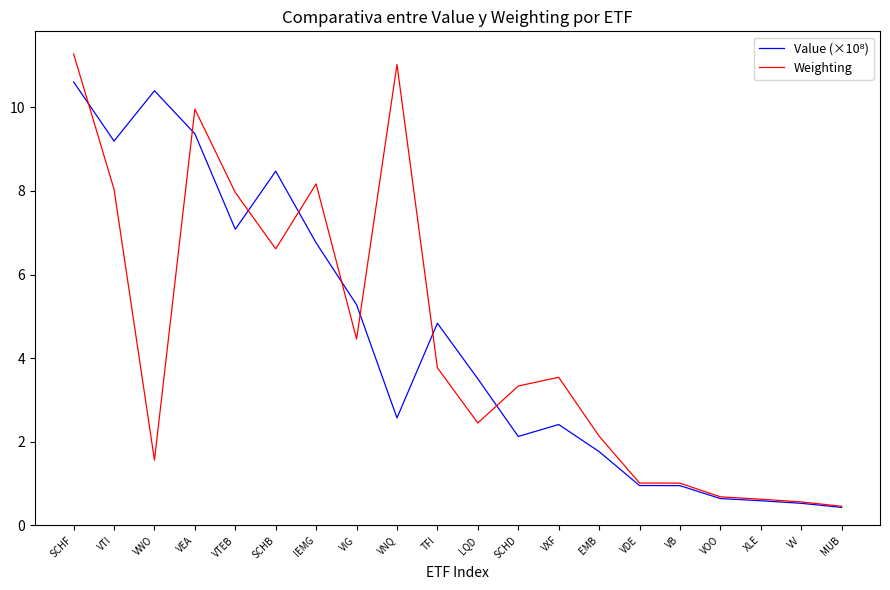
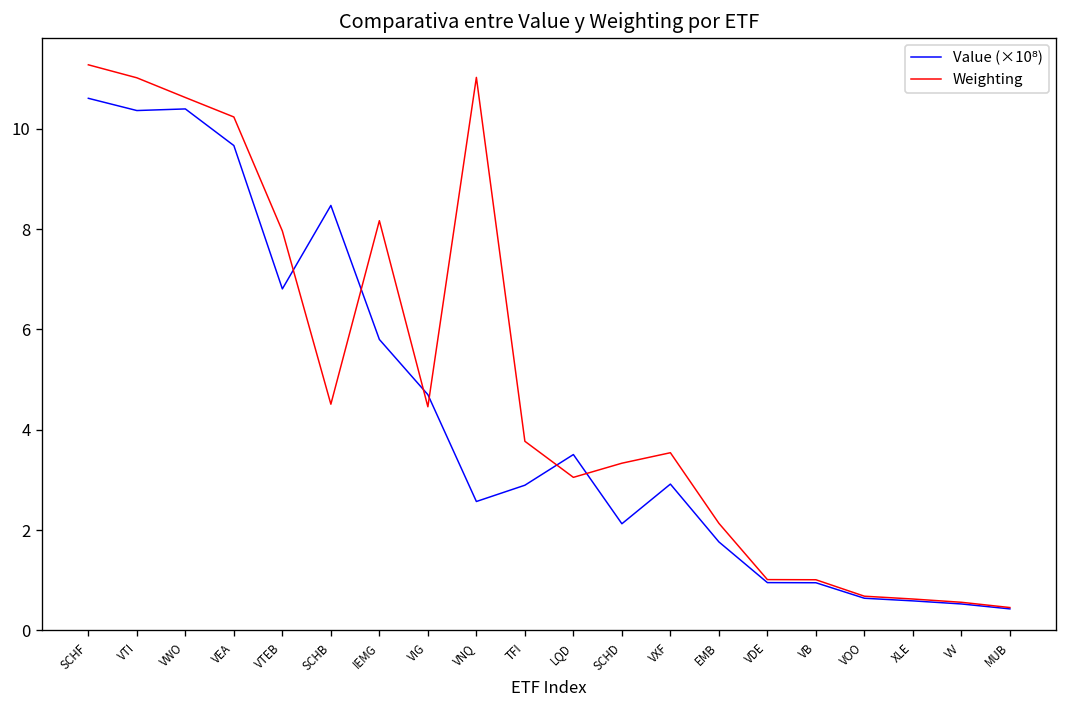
Value (×10⁸), VTI: 9.2 -> 10.4
Weighting, VTI: 8.0 -> 11.0
Weighting, VWO: 1.6 -> 10.6
Value (×10⁸), VEA: 9.4 -> 9.7
Weighting, VEA: 10.0 -> 10.2
Value (×10⁸), VTEB: 7.1 -> 6.8
Weighting, SCHB: 6.6 -> 4.5
Value (×10⁸), IEMG: 6.8 -> 5.8
Value (×10⁸), VIG: 5.3 -> 4.7
Value (×10⁸), TFI: 4.8 -> 2.9
Weighting, LQD: 2.4 -> 3.1
Value (×10⁸), VXF: 2.4 -> 2.9
